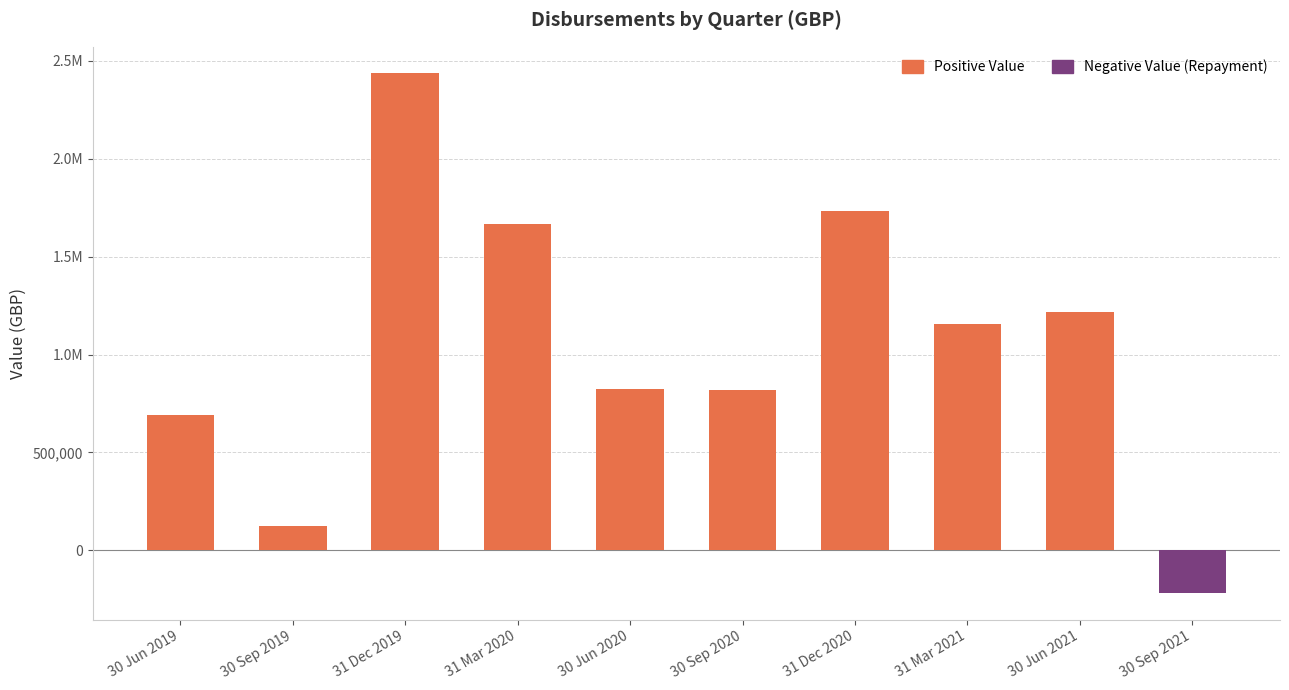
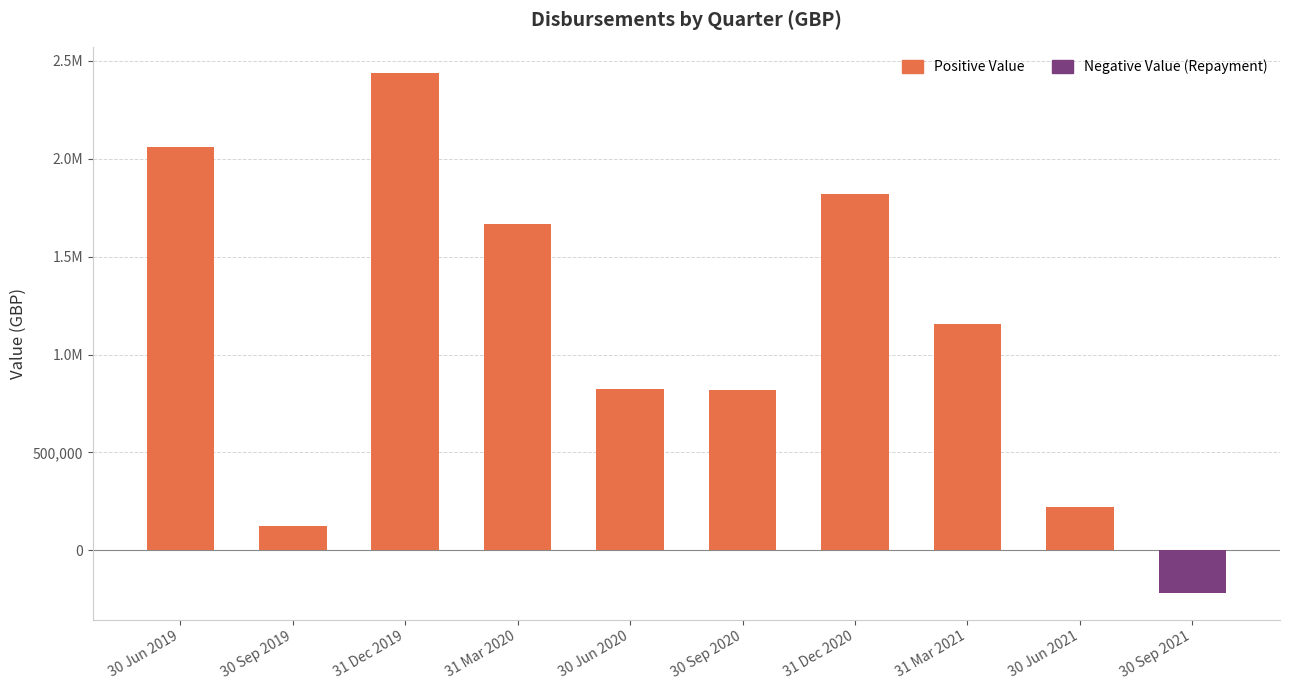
Positive Value, 30 Jun 2019: 690,000 -> 2,060,000
Positive Value, 31 Dec 2020: 1,730,000 -> 1,820,000
Positive Value, 30 Jun 2021: 1,220,000 -> 220,000
